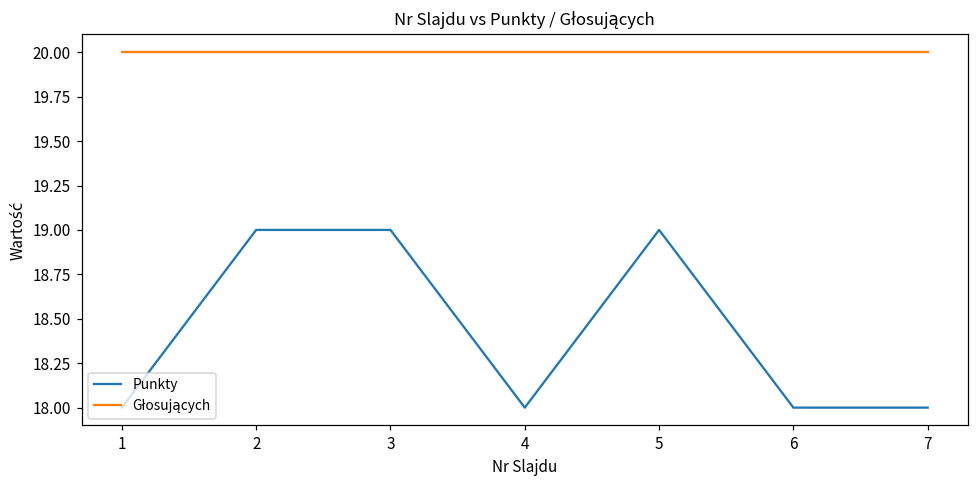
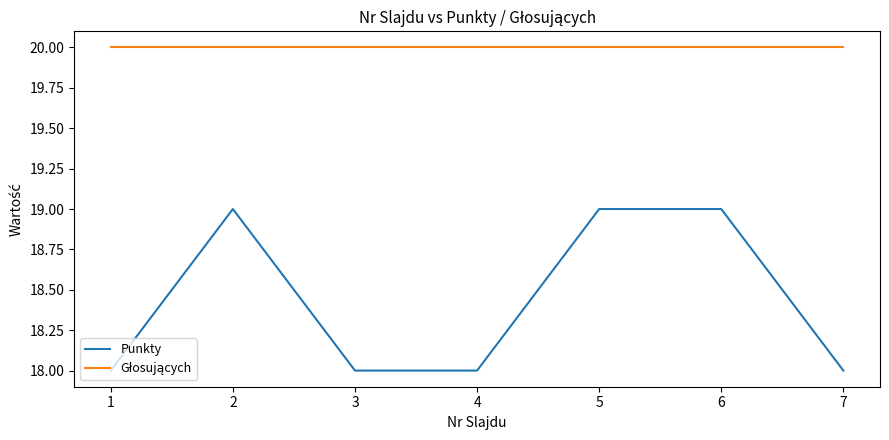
Punkty, 3: 19 -> 18
Punkty, 6: 18 -> 19
